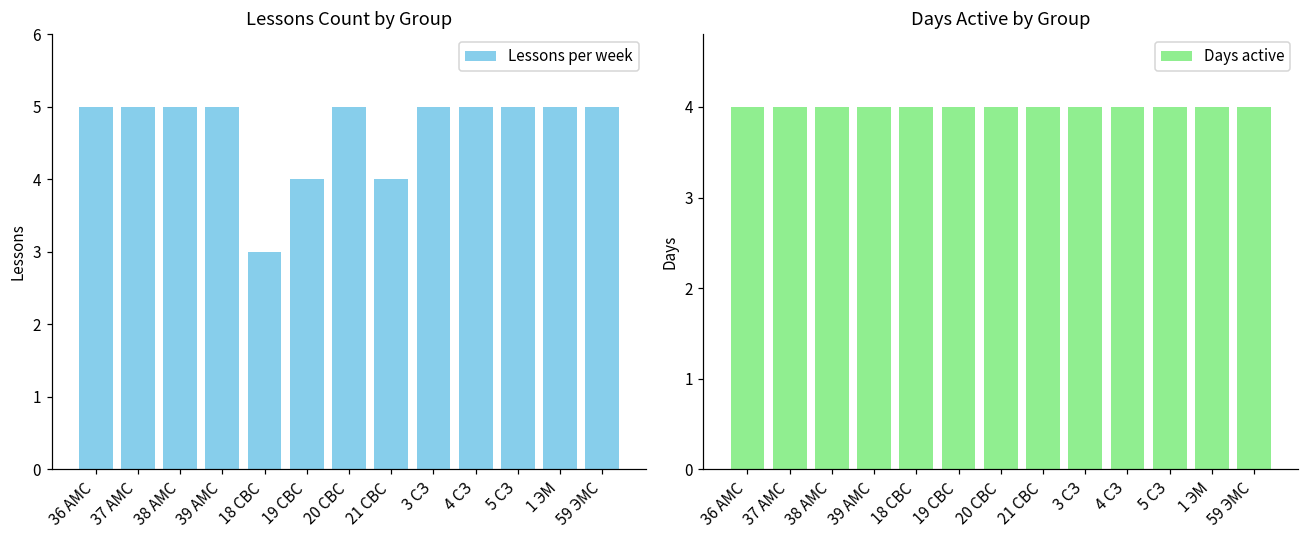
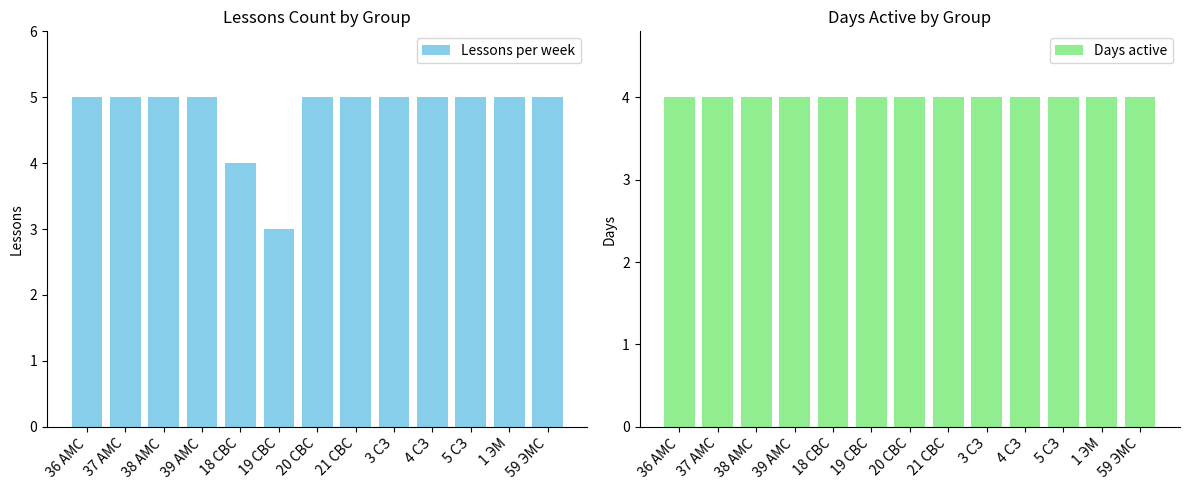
Lessons Count by Group, 18 СВС: 3 -> 4
Lessons Count by Group, 19 СВС: 4 -> 3
Lessons Count by Group, 21 СВС: 4 -> 5
